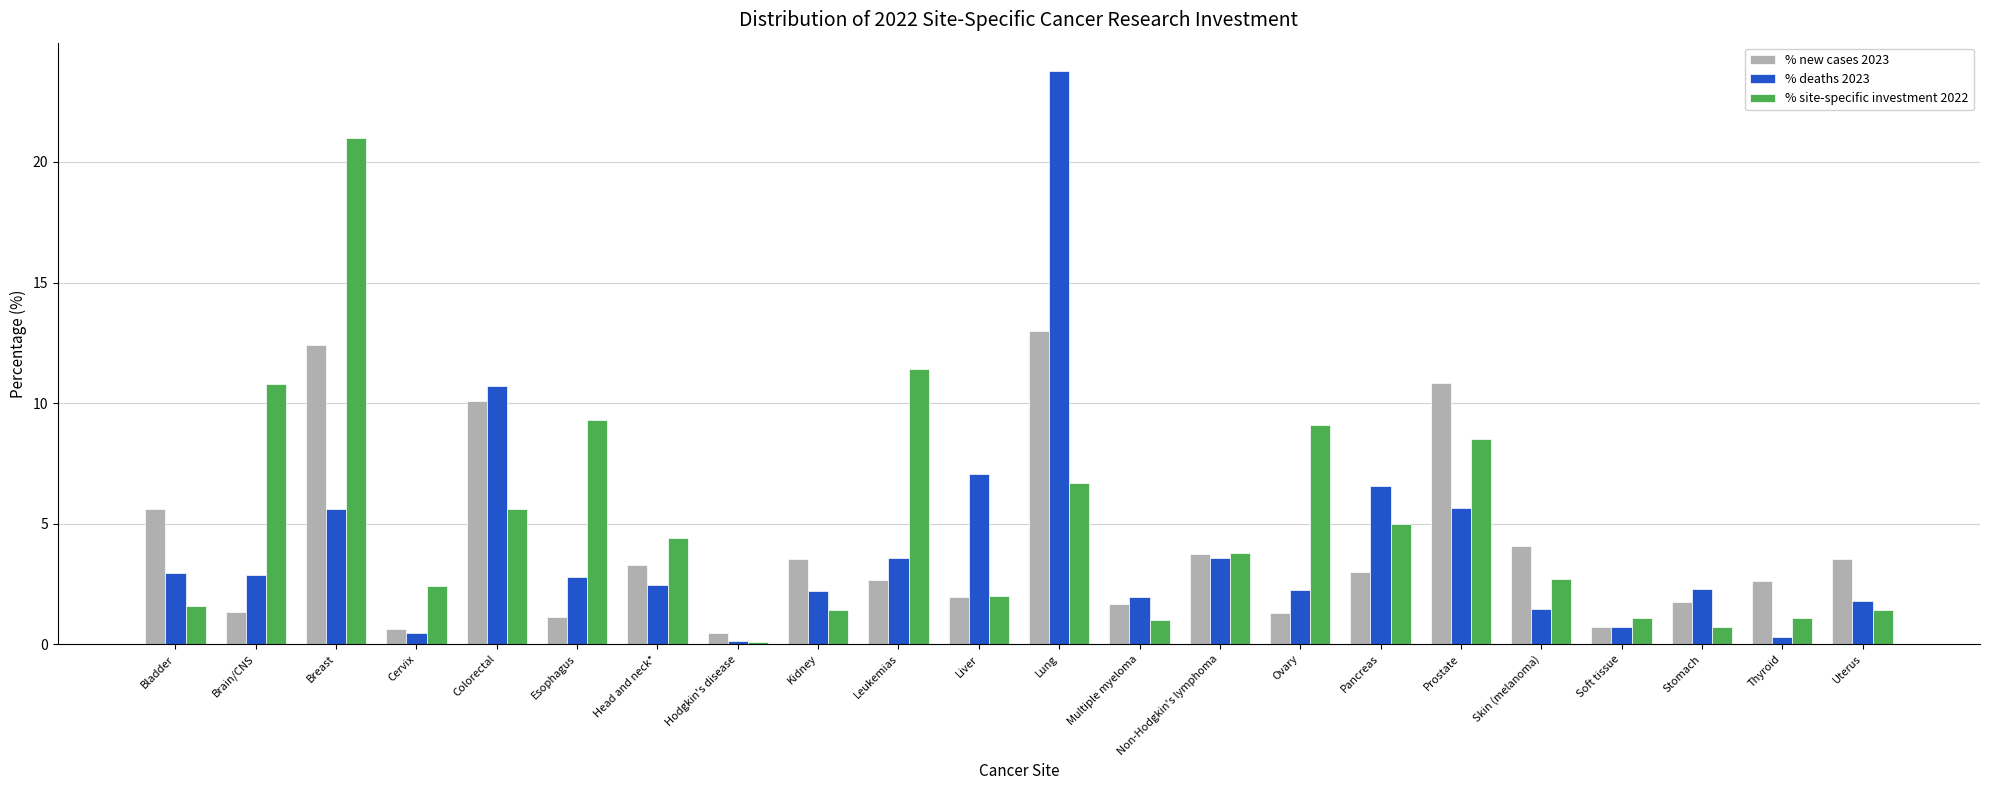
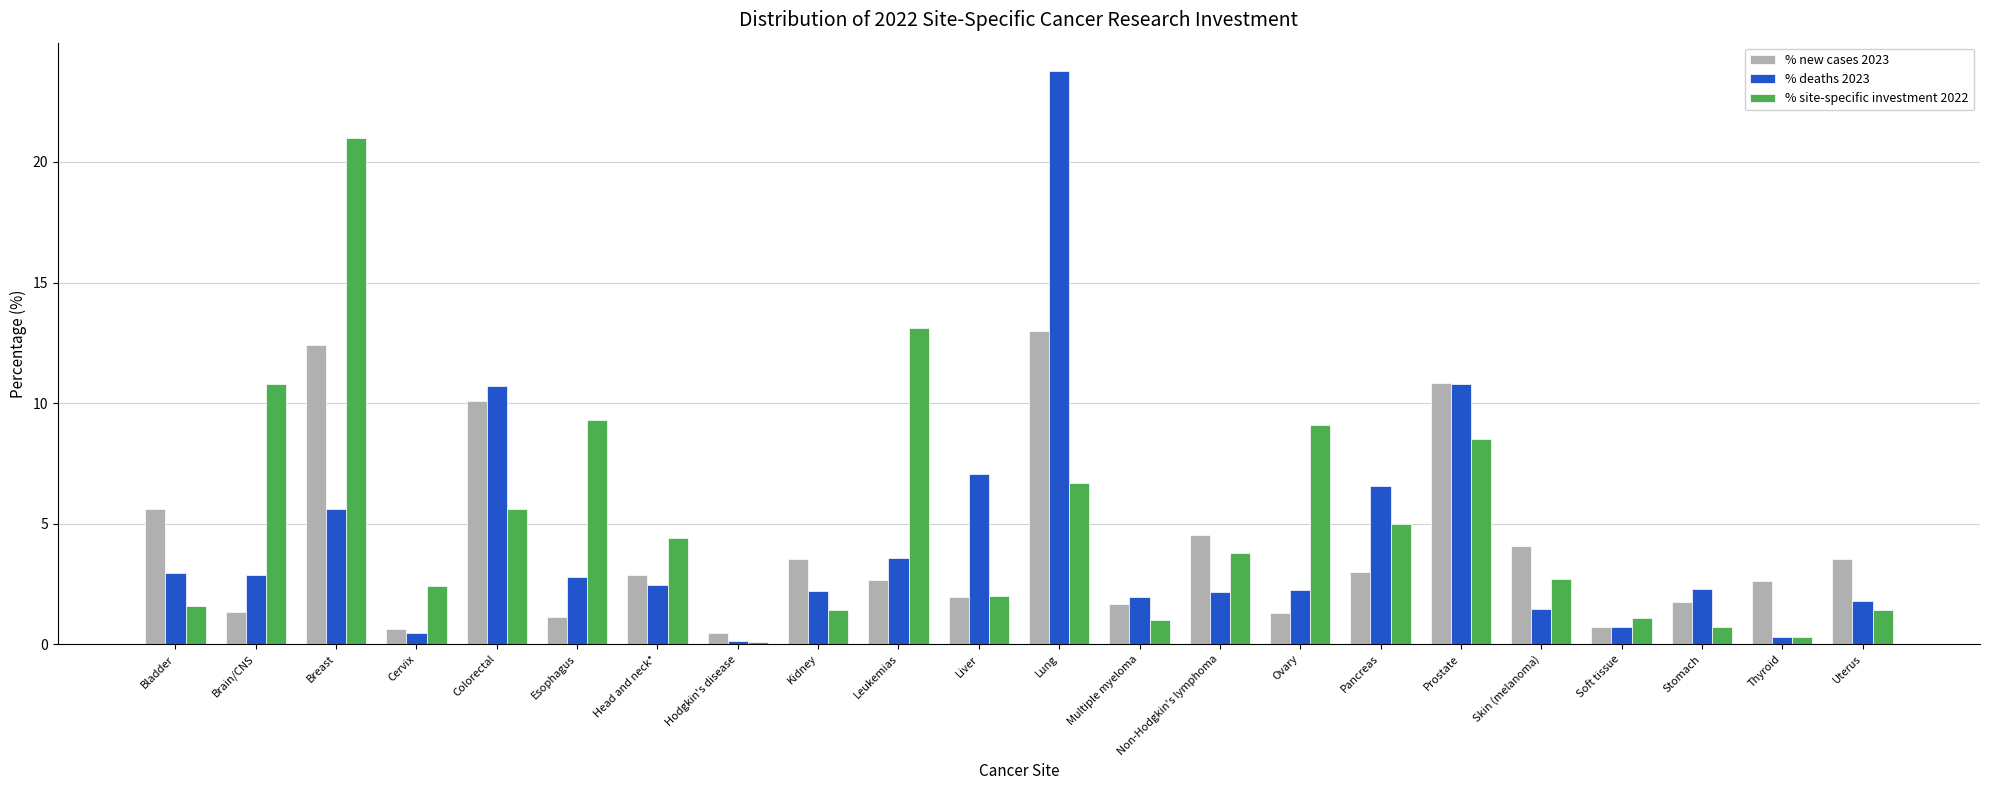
% new cases 2023, Head and neck*: 3.3 -> 2.9
% site-specific investment 2022, Leukemias: 11.4 -> 13.1
% new cases 2023, Non-Hodgkin's lymphoma: 3.7 -> 4.5
% deaths 2023, Non-Hodgkin's lymphoma: 3.6 -> 2.2
% deaths 2023, Prostate: 5.7 -> 10.8
% site-specific investment 2022, Thyroid: 1.1 -> 0.3
